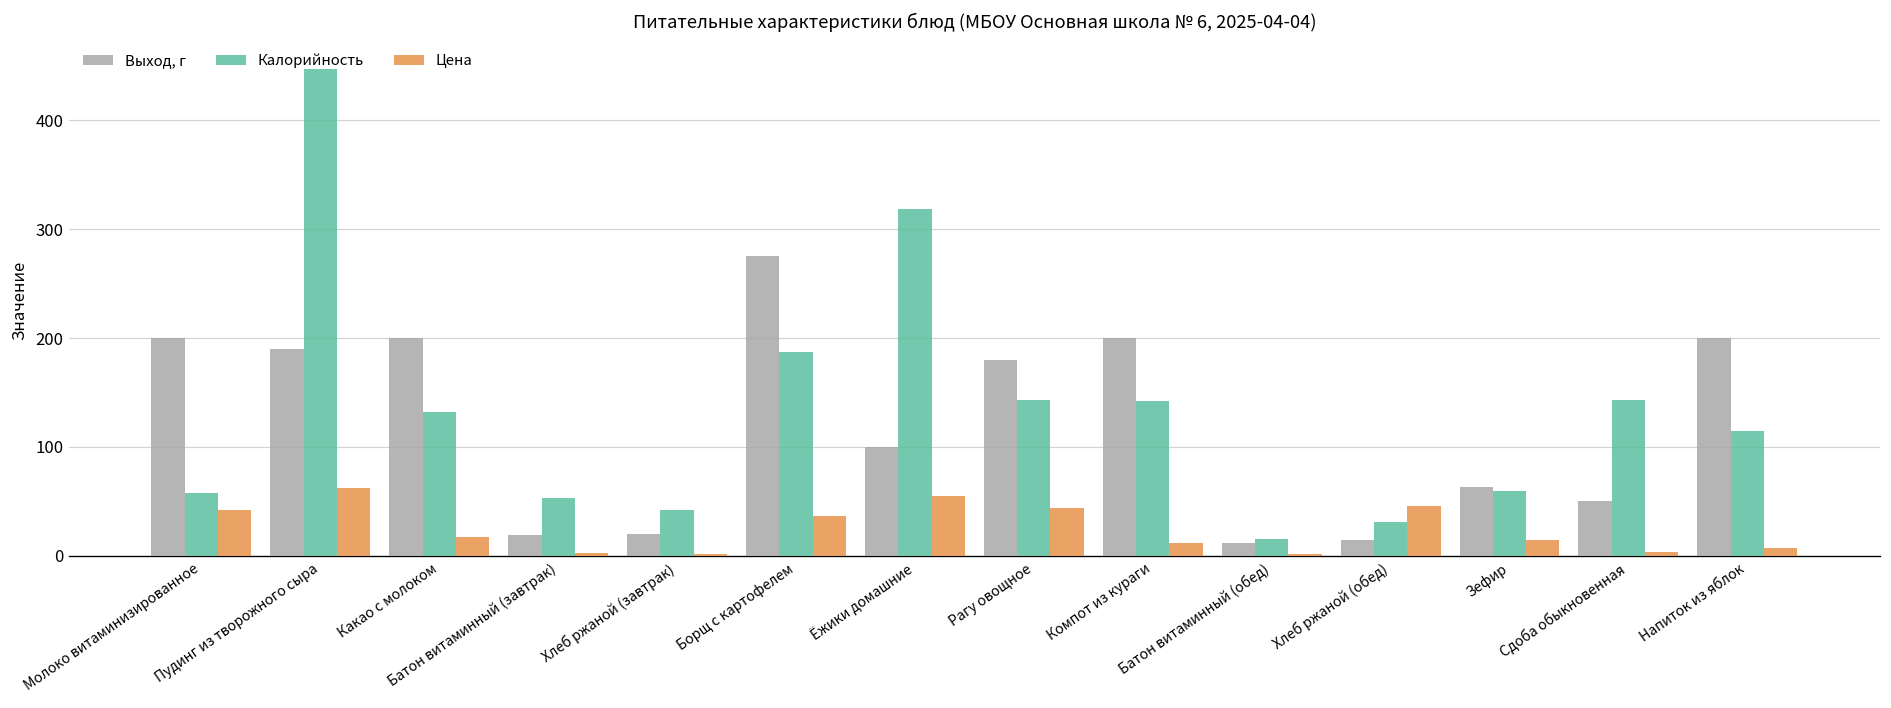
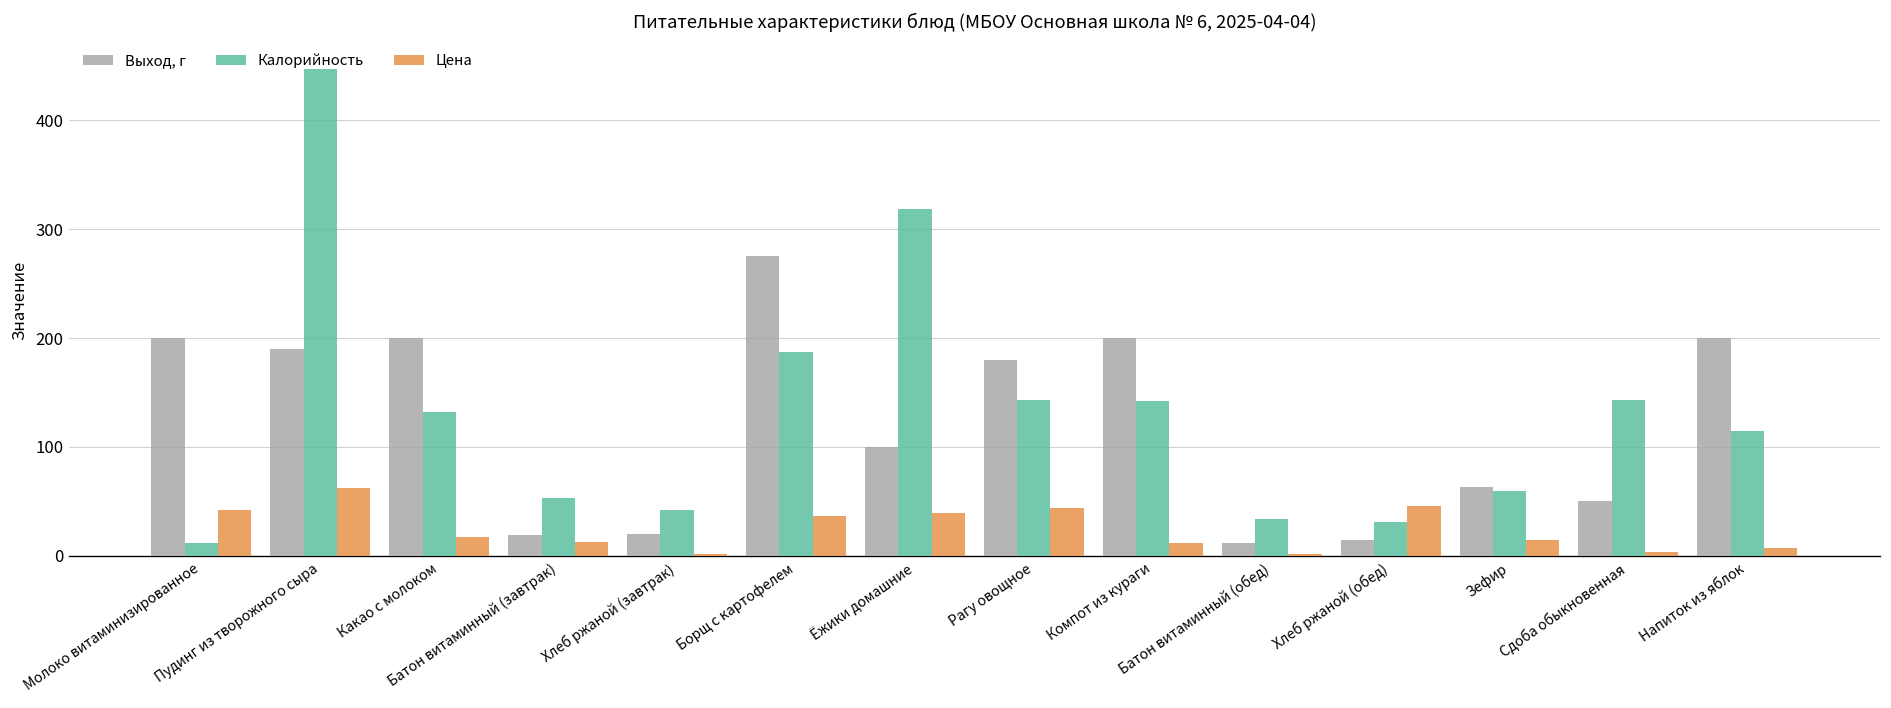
Калорийность, Молоко витаминизированное: 60 -> 10
Цена, Батон витаминный (завтрак): 0 -> 10
Цена, Ёжики домашние: 50 -> 40
Калорийность, Батон витаминный (обед): 20 -> 30
